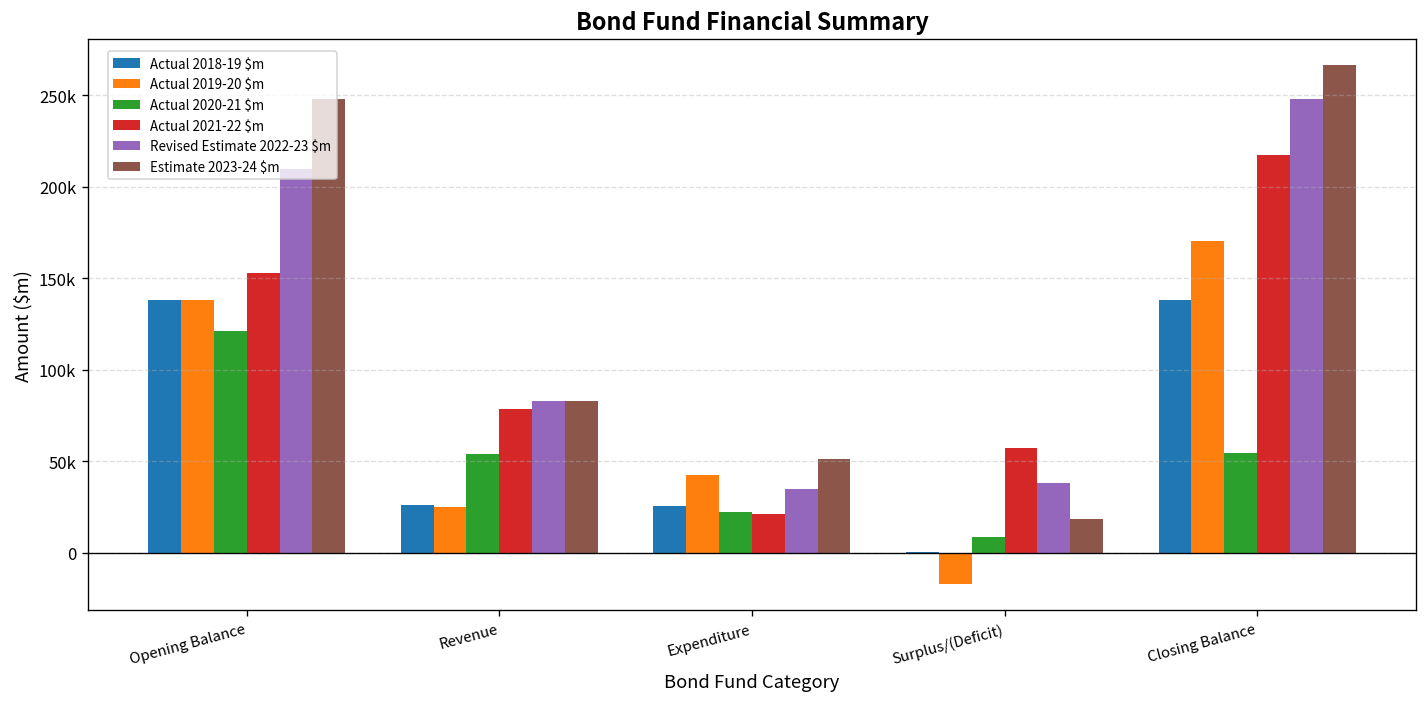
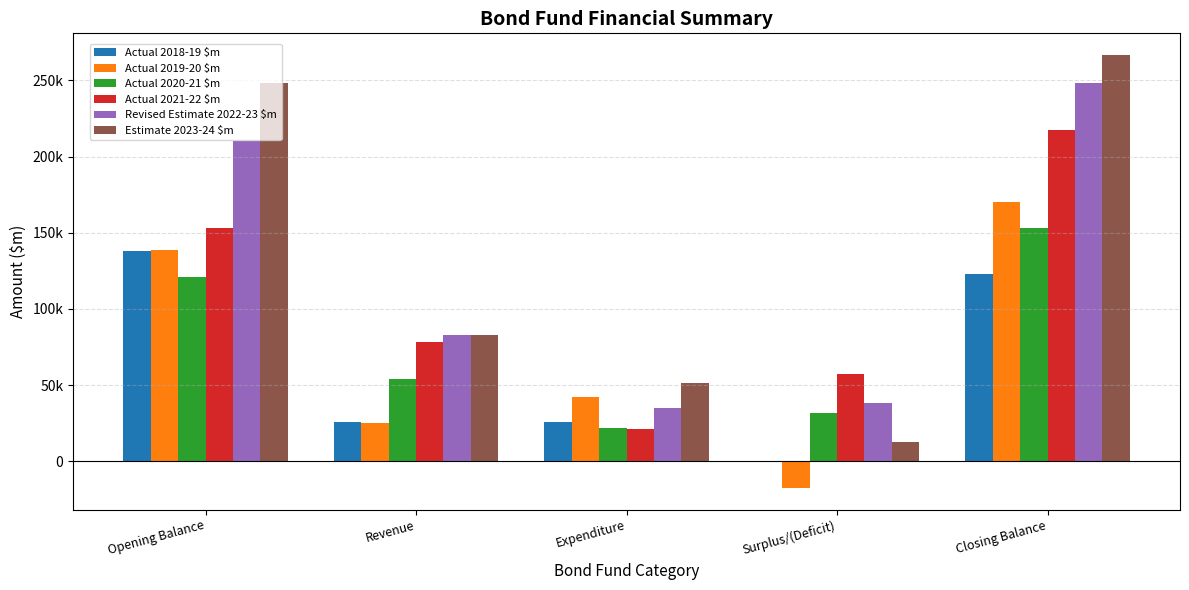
Actual 2020-21 $m, Surplus/(Deficit): 9000 -> 32000
Estimate 2023-24 $m, Surplus/(Deficit): 18000 -> 13000
Actual 2018-19 $m, Closing Balance: 138000 -> 123000
Actual 2020-21 $m, Closing Balance: 55000 -> 153000
